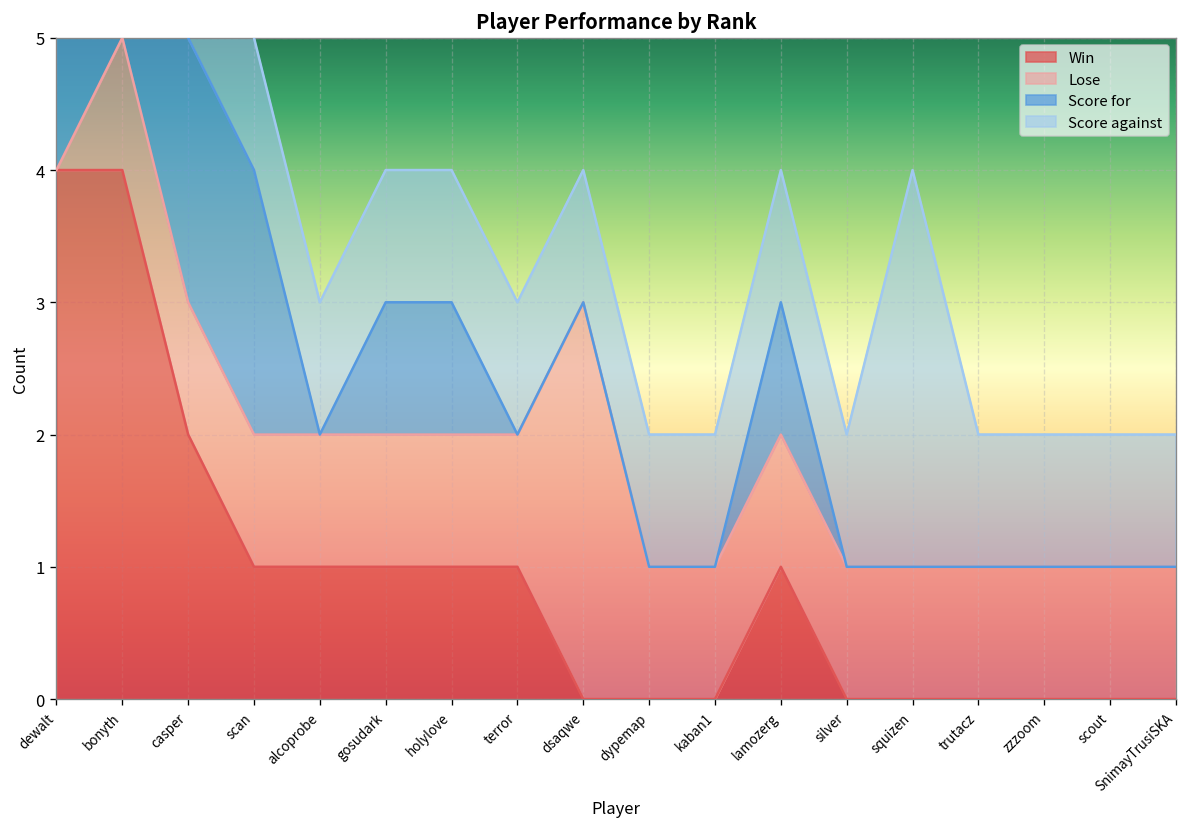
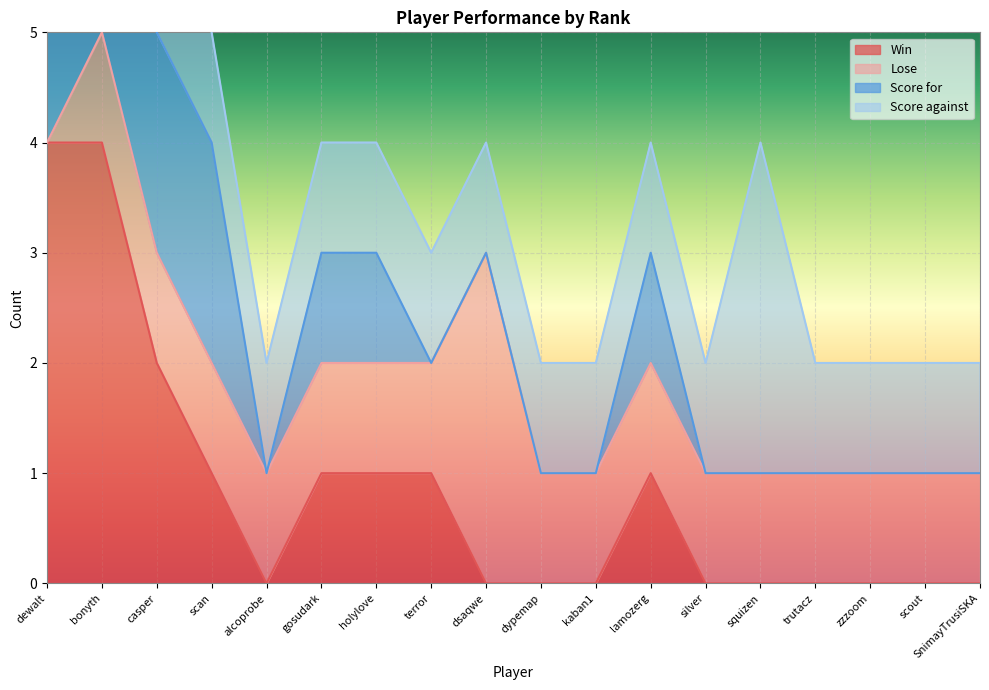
Win, alcoprobe: 1 -> 0
